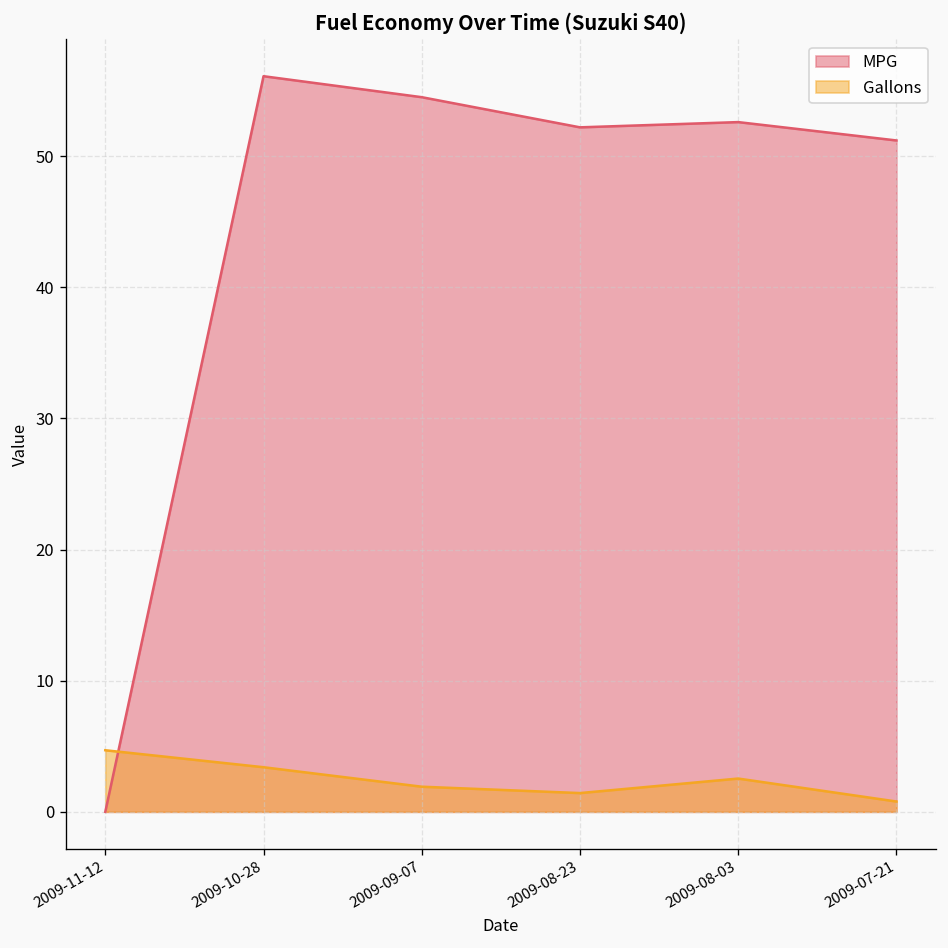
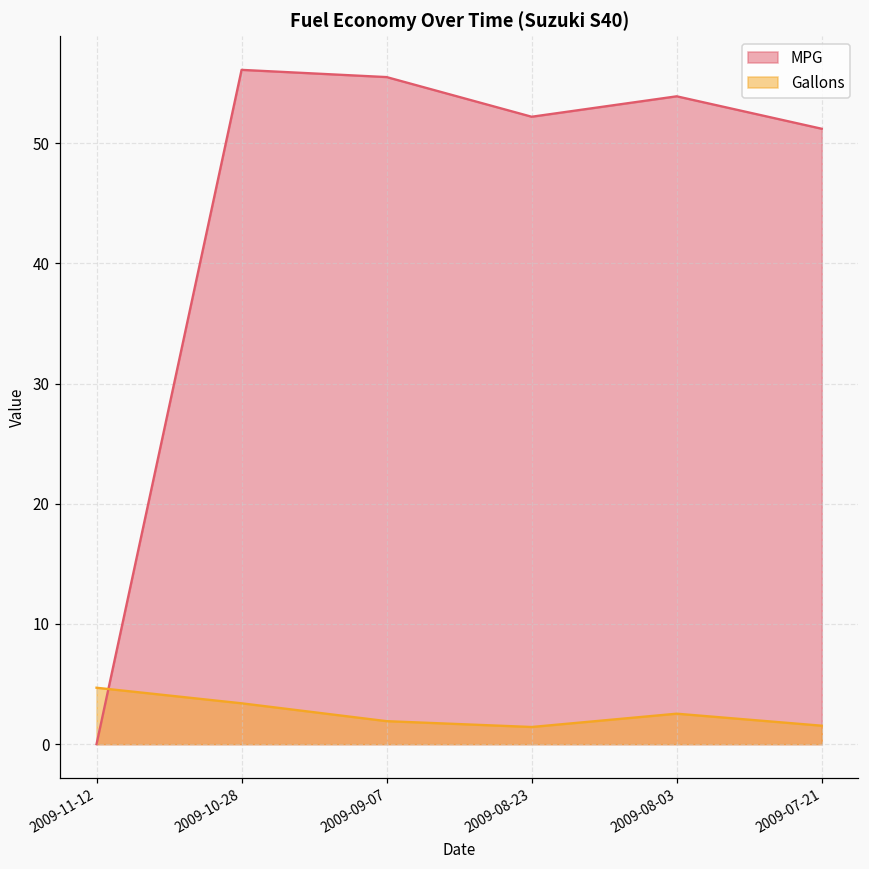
MPG, 2009-09-07: 54.5 -> 55.5
MPG, 2009-08-03: 52.6 -> 53.9
Gallons, 2009-07-21: 0.8 -> 1.5
